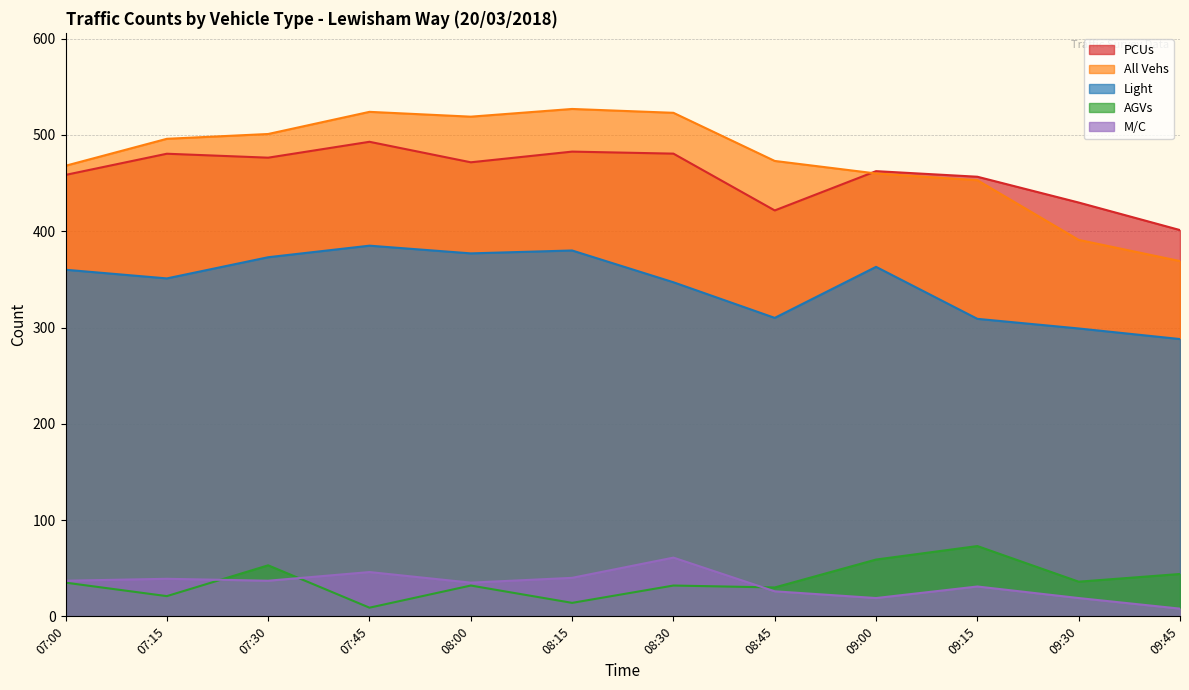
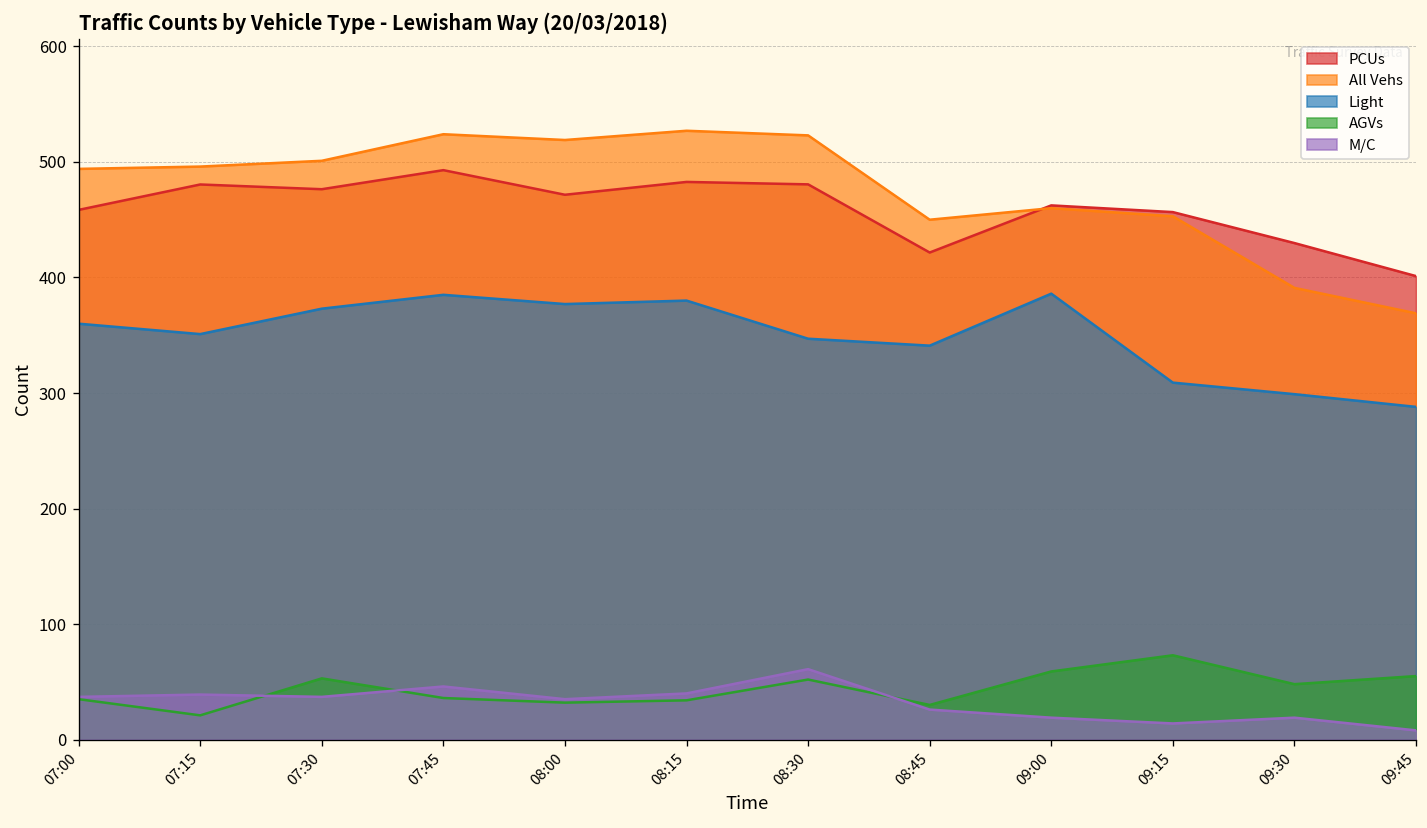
All Vehs, 07:00: 470 -> 490
AGVs, 07:45: 10 -> 40
AGVs, 08:15: 10 -> 30
AGVs, 08:30: 30 -> 50
All Vehs, 08:45: 470 -> 450
Light, 08:45: 310 -> 340
Light, 09:00: 360 -> 390
M/C, 09:15: 30 -> 10
AGVs, 09:30: 40 -> 50
AGVs, 09:45: 40 -> 60
